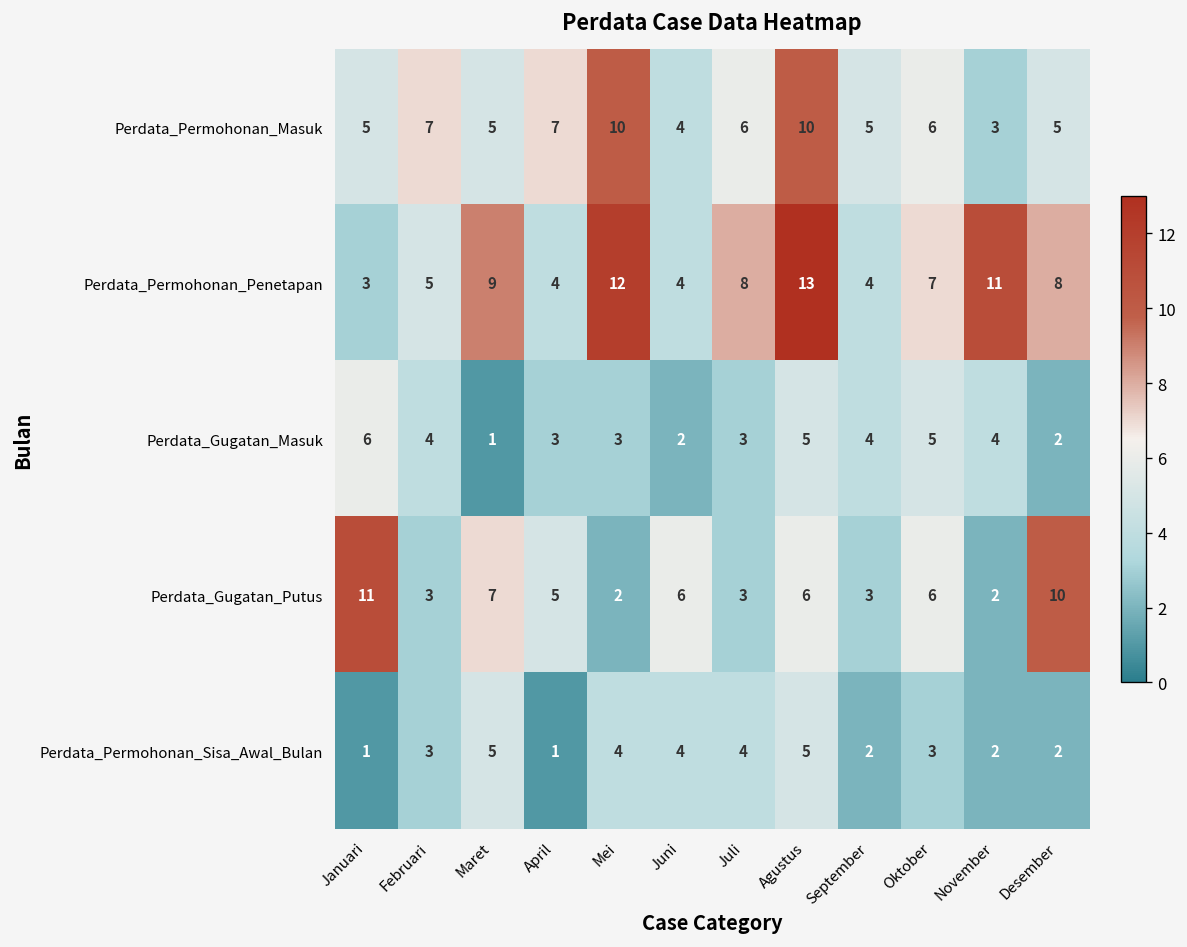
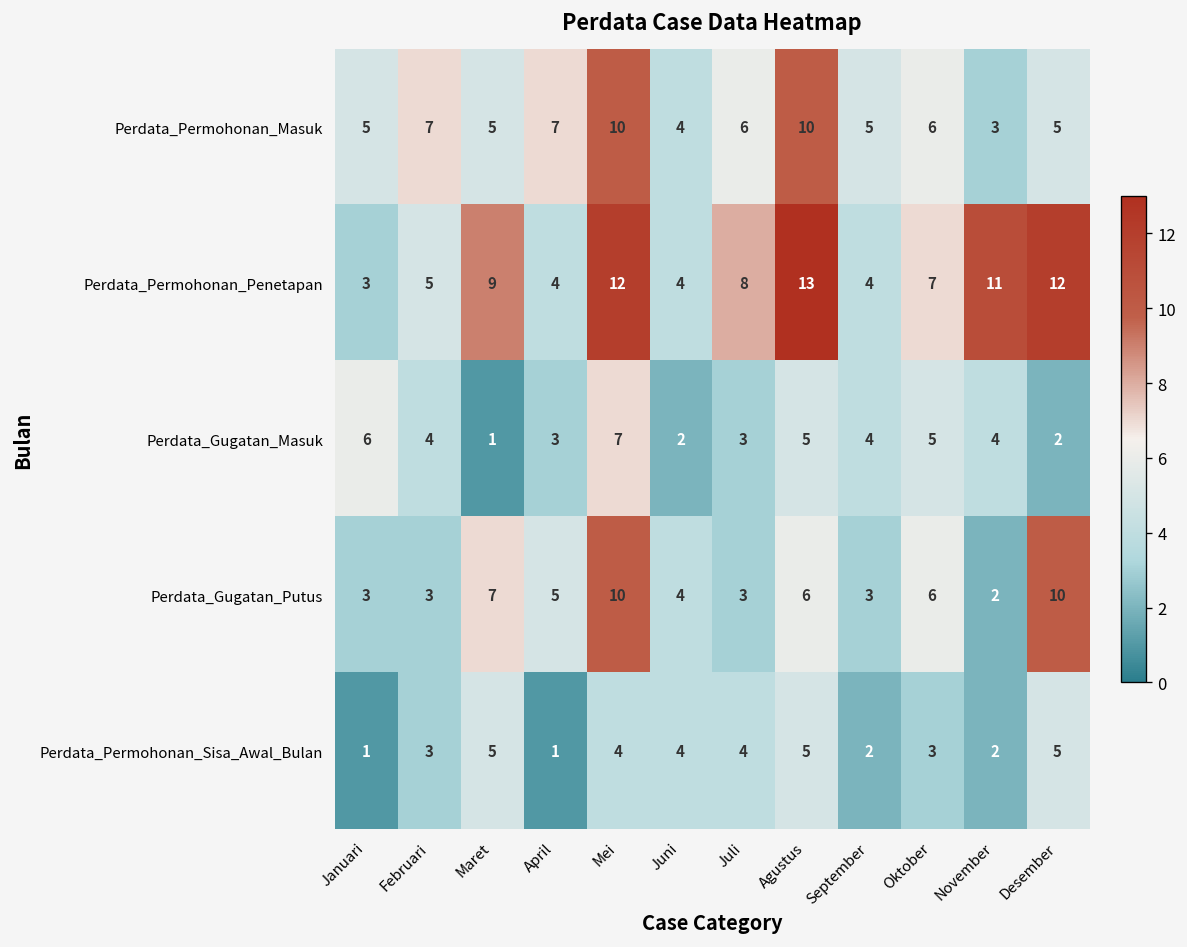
Perdata_Permohonan_Penetapan, Desember: 8 -> 12
Perdata_Gugatan_Masuk, Mei: 3 -> 7
Perdata_Gugatan_Putus, Januari: 11 -> 3
Perdata_Gugatan_Putus, Mei: 2 -> 10
Perdata_Gugatan_Putus, Juni: 6 -> 4
Perdata_Permohonan_Sisa_Awal_Bulan, Desember: 2 -> 5
